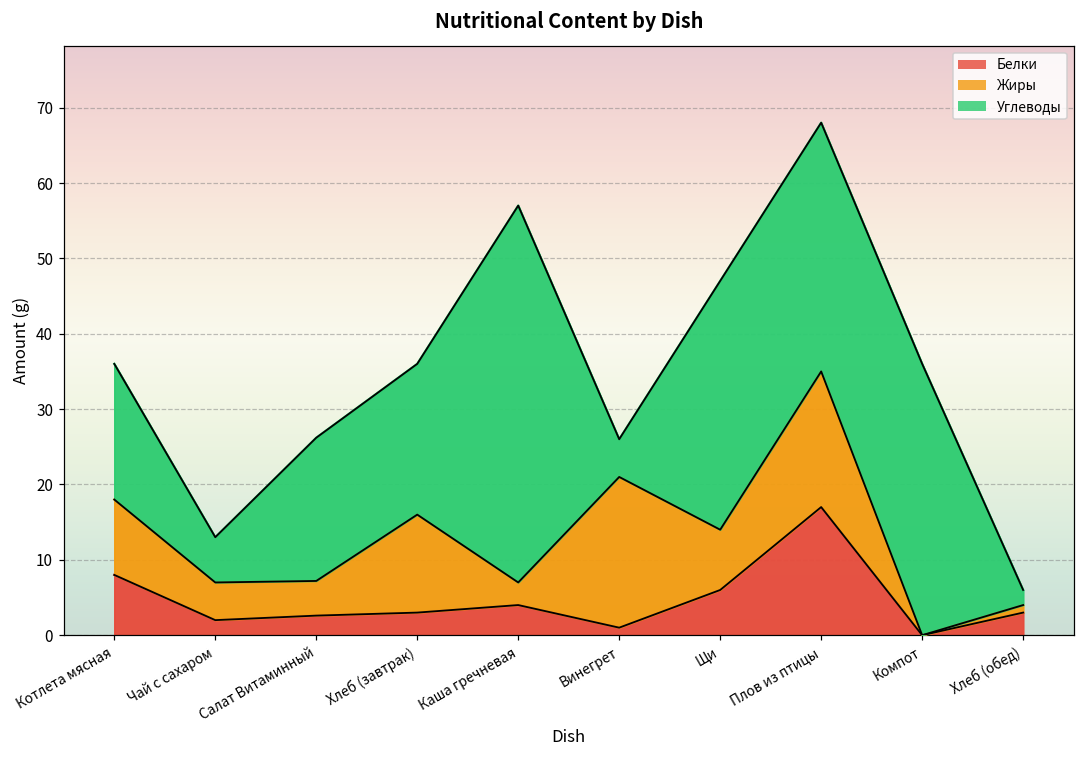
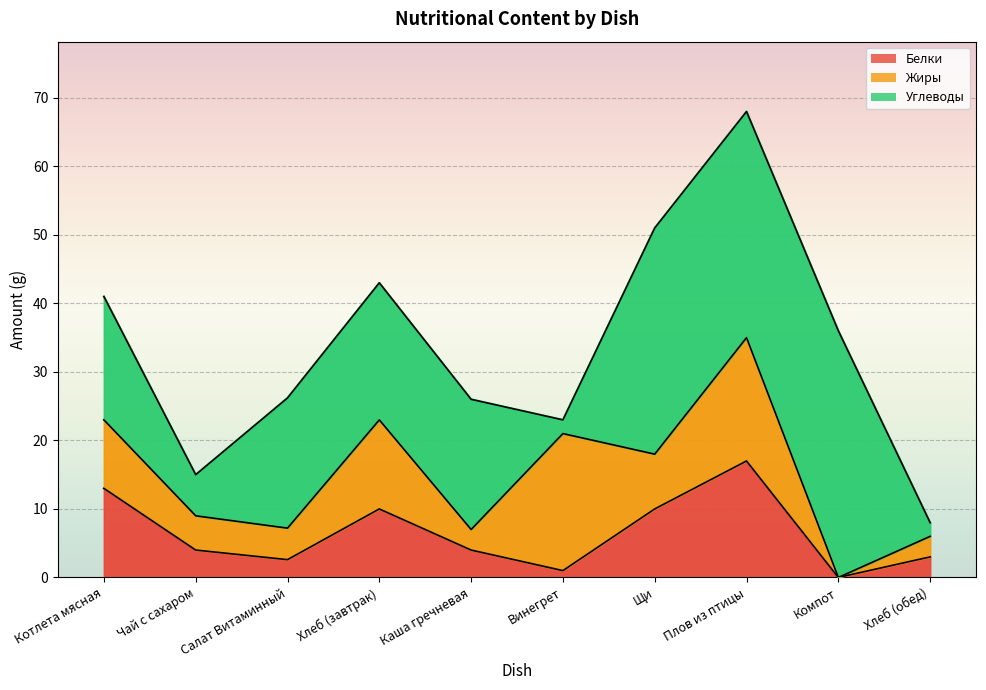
Белки, Котлета мясная: 8 -> 13
Белки, Чай с сахаром: 2 -> 4
Белки, Хлеб (завтрак): 3 -> 10
Углеводы, Каша гречневая: 50 -> 19
Углеводы, Винегрет: 5 -> 2
Белки, Щи: 6 -> 10
Жиры, Хлеб (обед): 1 -> 3
